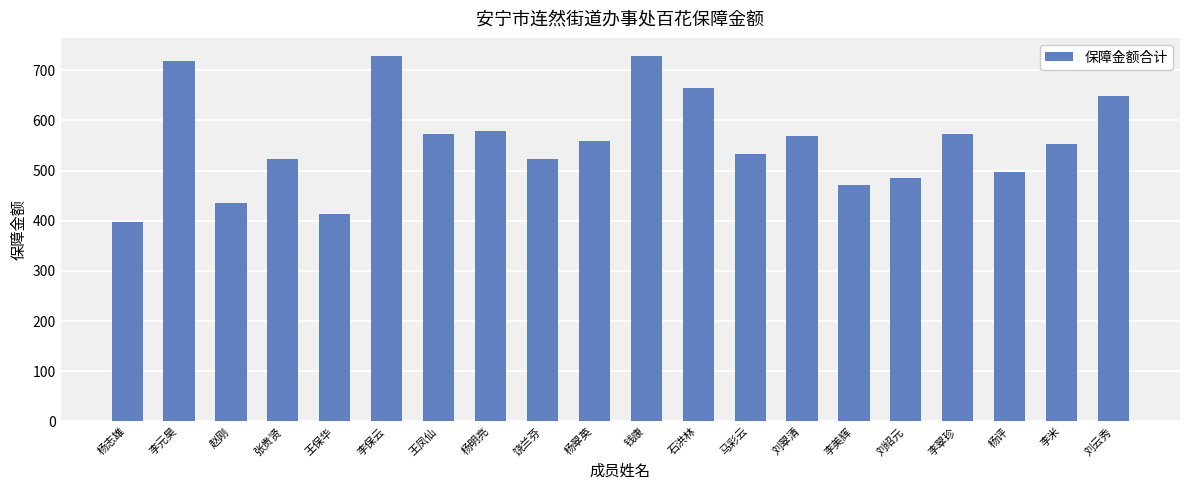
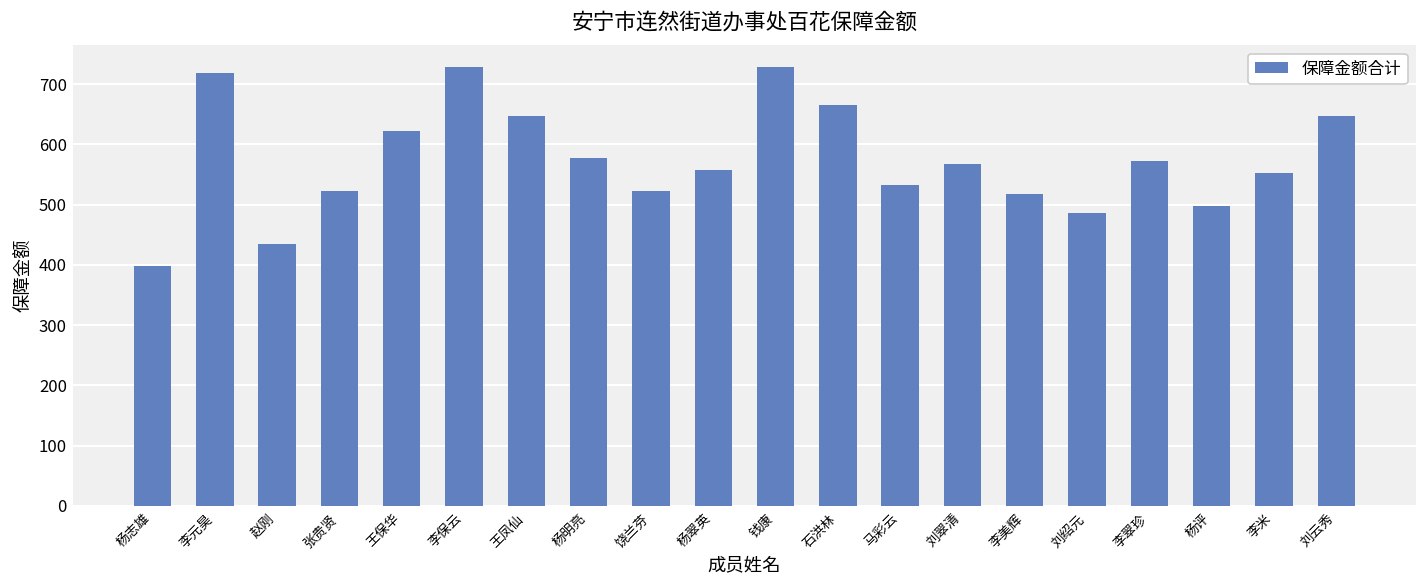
王保华: 410 -> 620
王凤仙: 570 -> 650
李美辉: 470 -> 520
